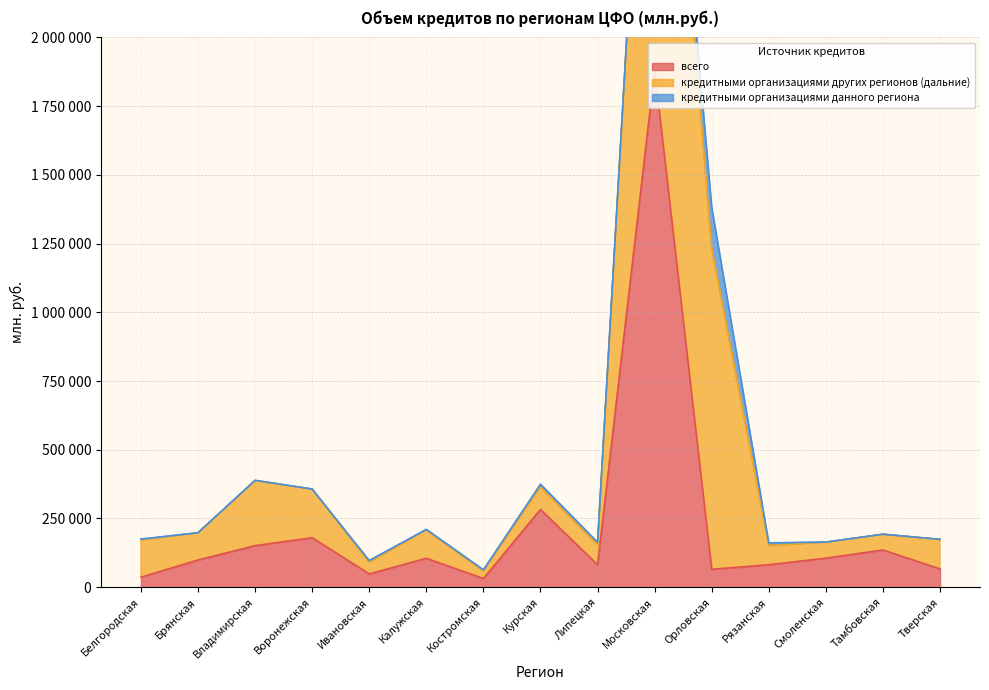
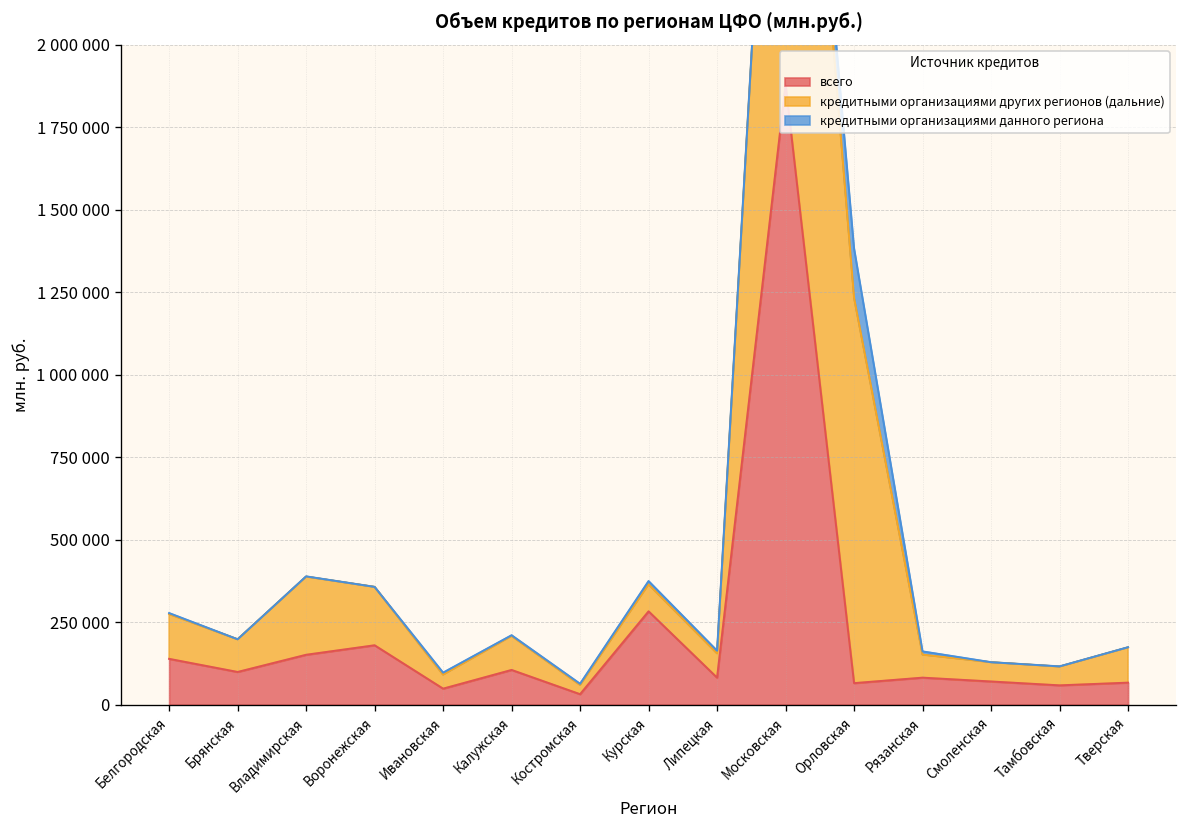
всего, Белгородская: 40000 -> 140000
всего, Смоленская: 110000 -> 70000
всего, Тамбовская: 140000 -> 60000
